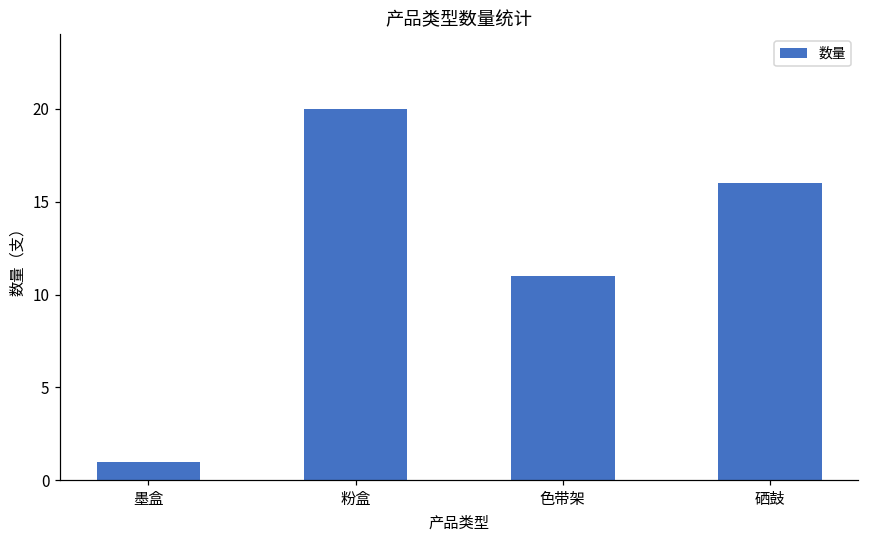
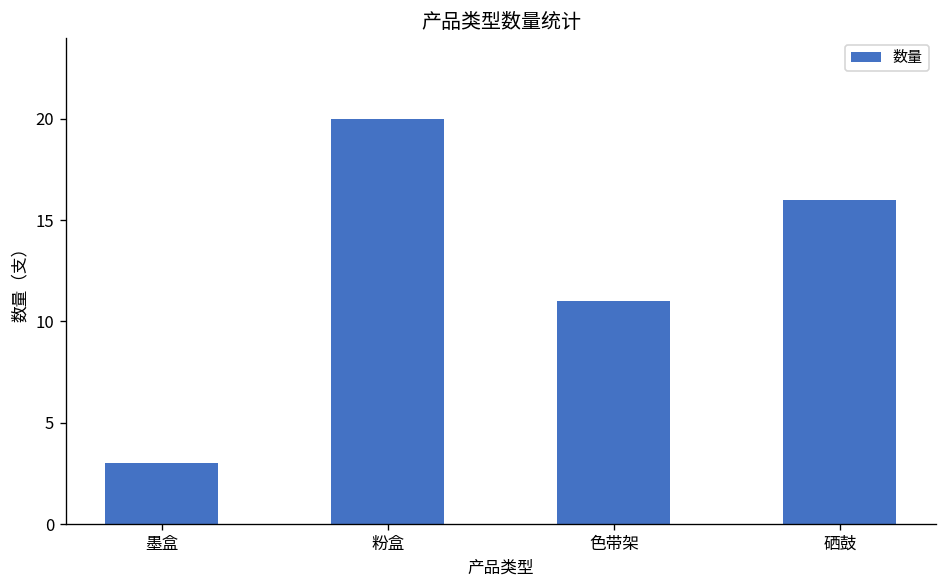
墨盒: 1 -> 3
